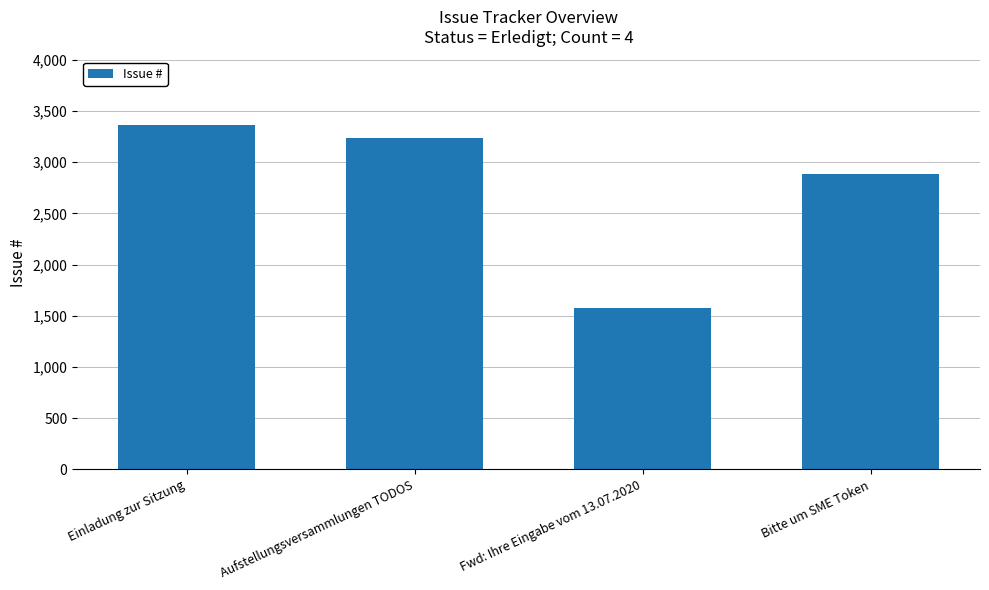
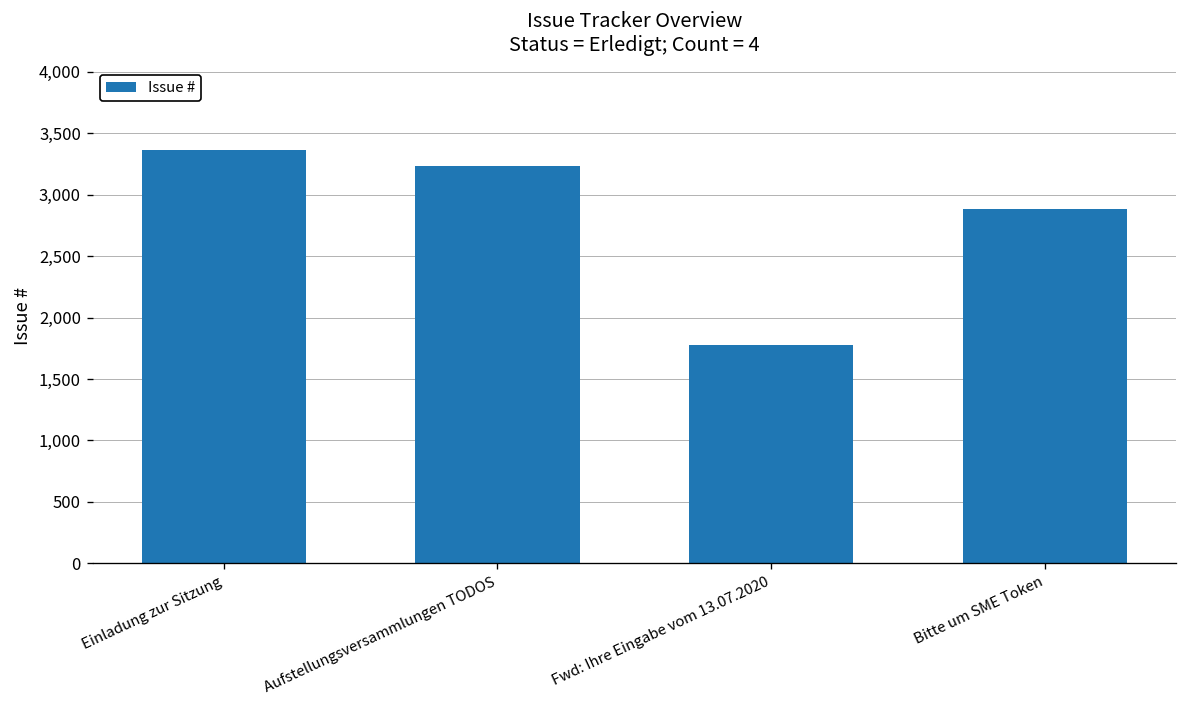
Fwd: Ihre Eingabe vom 13.07.2020: 1,570 -> 1,780
